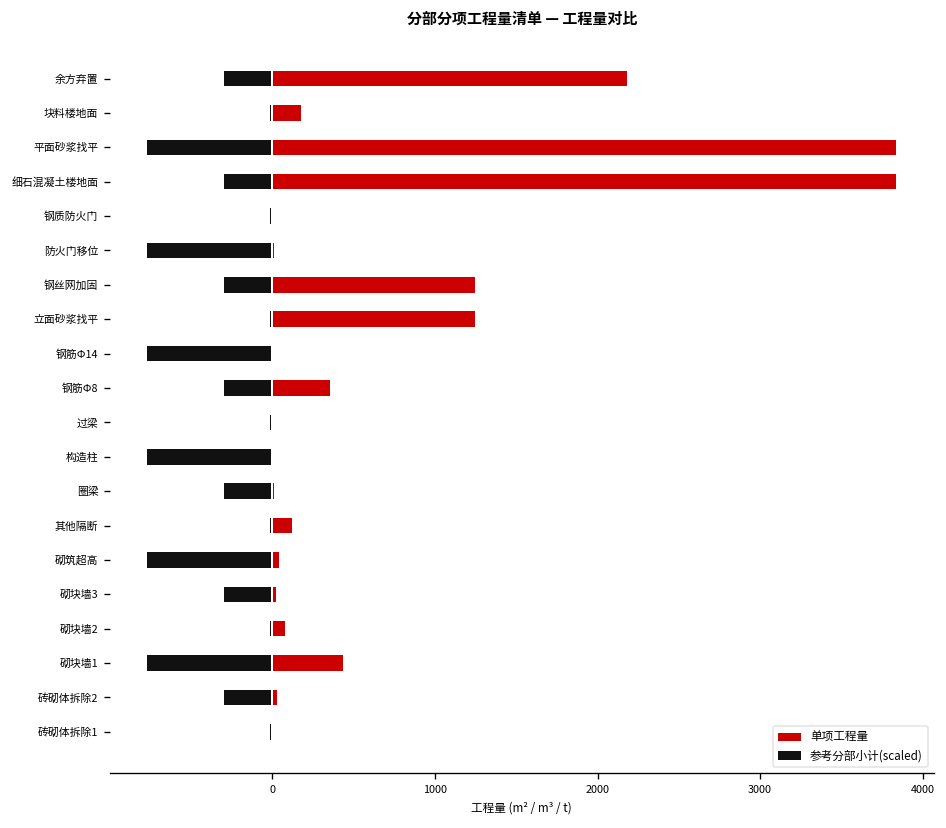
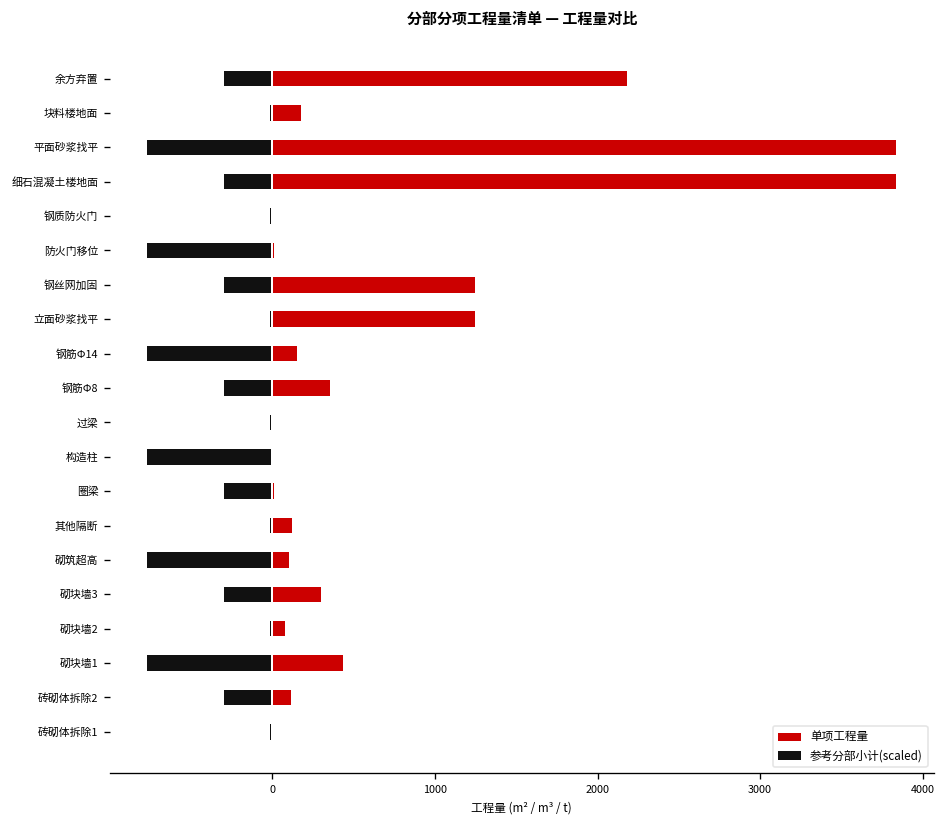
单项工程量, 钢筋Φ14: 0 -> 150
单项工程量, 砌筑超高: 40 -> 110
单项工程量, 砌块墙3: 30 -> 300
单项工程量, 砖砌体拆除2: 30 -> 120
